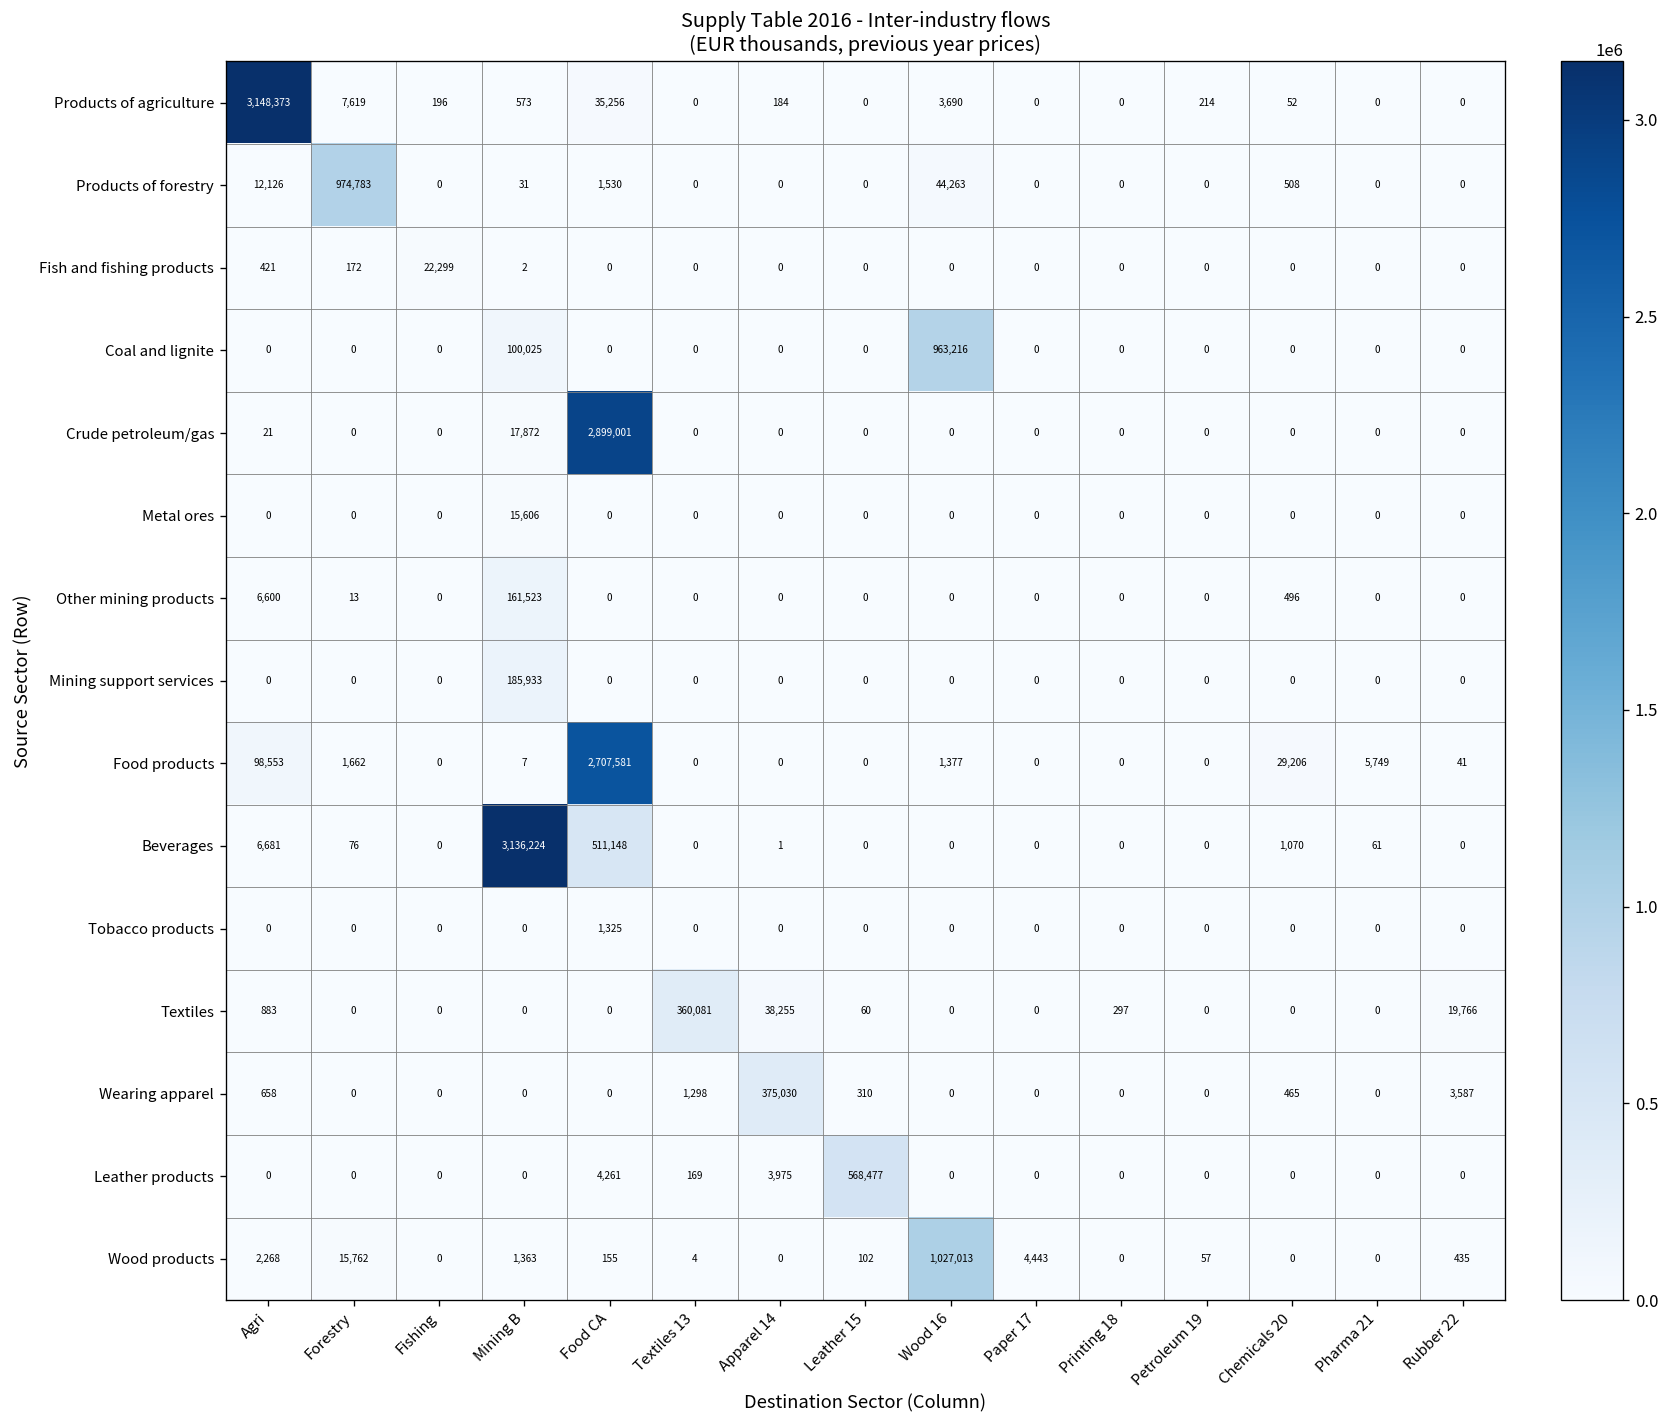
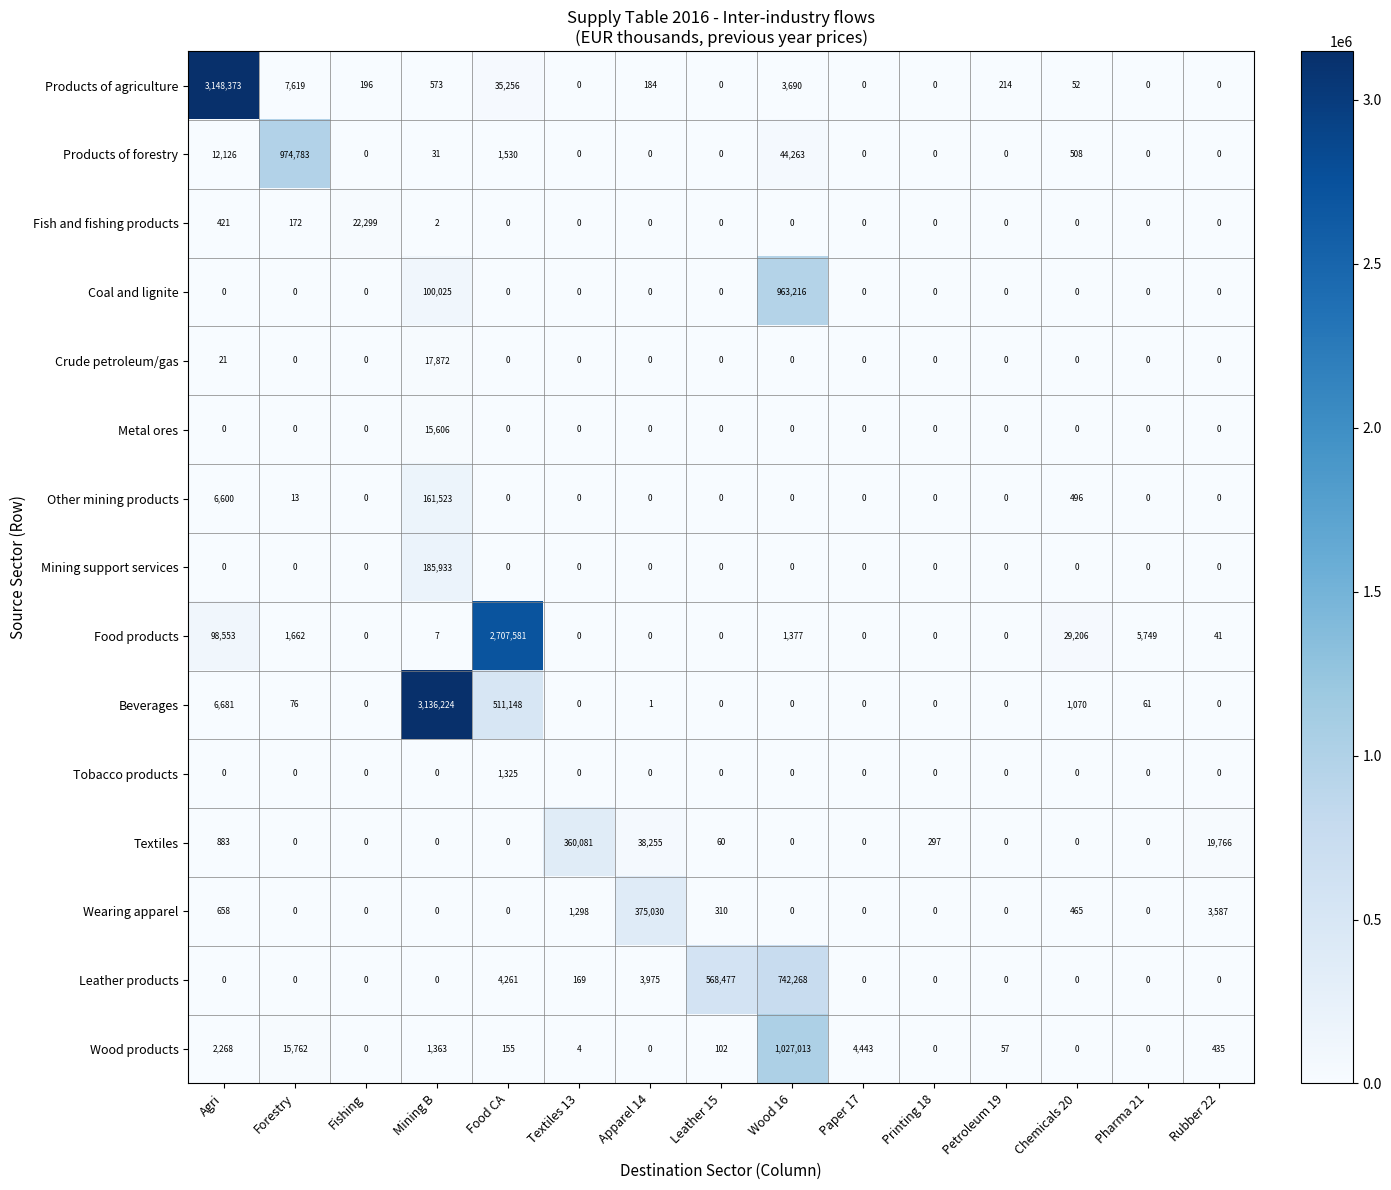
Crude petroleum/gas, Food CA: 2,899,001 -> 0
Leather products, Wood 16: 0 -> 742,268
